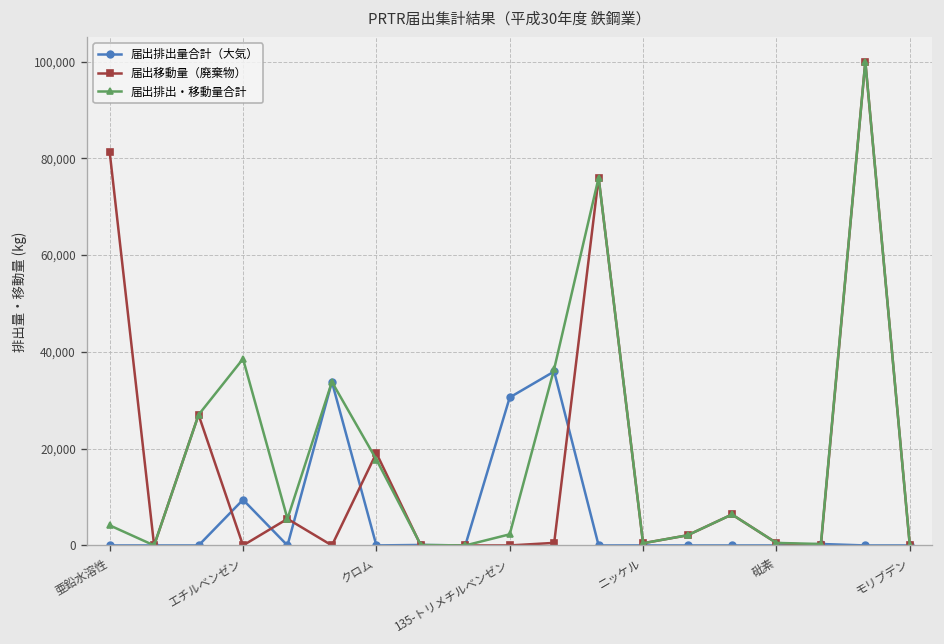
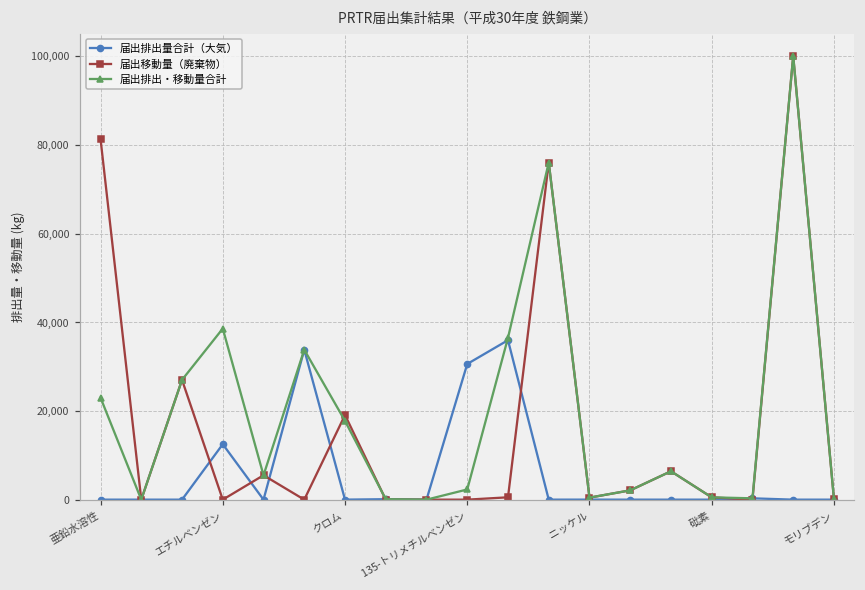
届出排出・移動量合計, 亜鉛水溶性: 4,000 -> 23,000
届出排出量合計（大気）, エチルベンゼン: 9,000 -> 13,000
